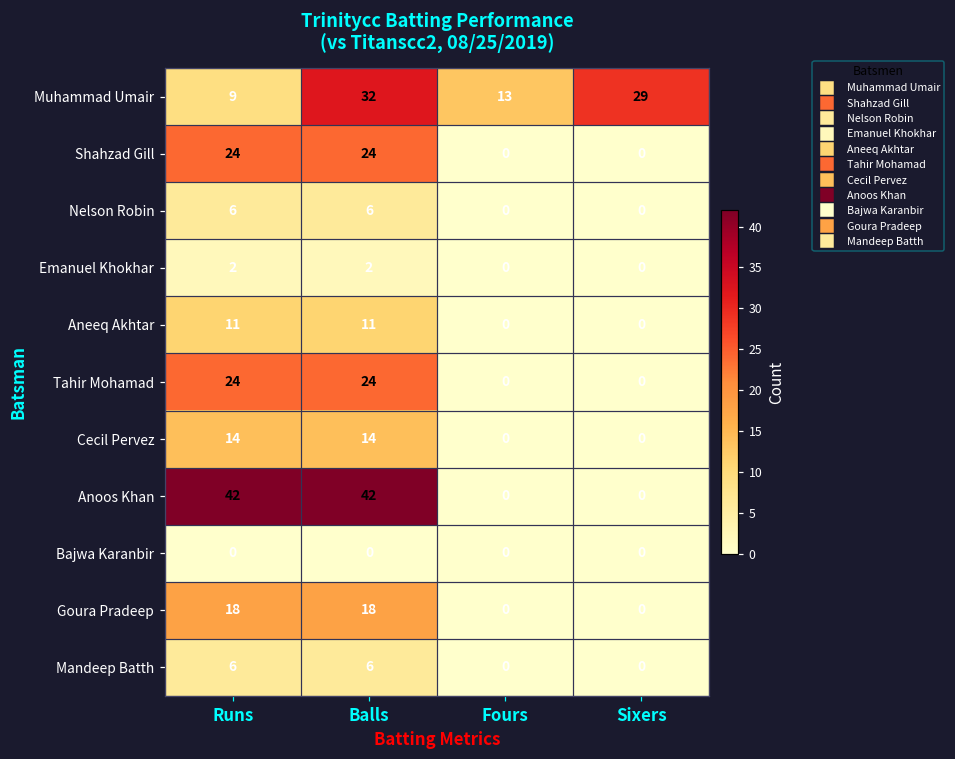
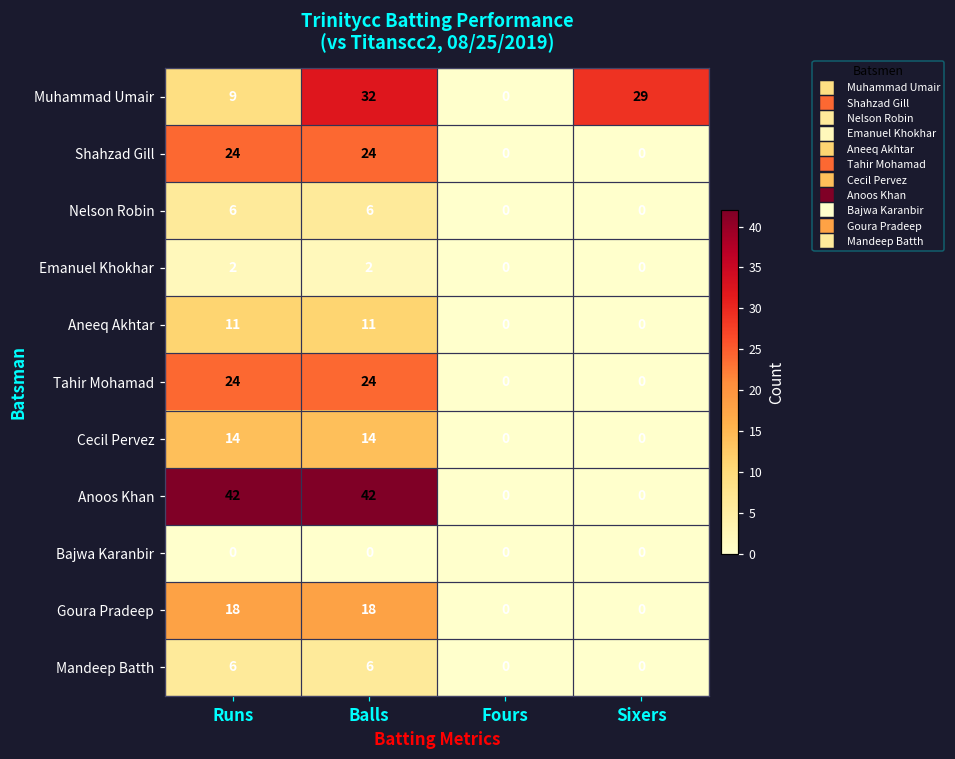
Muhammad Umair, Fours: 13 -> 0
